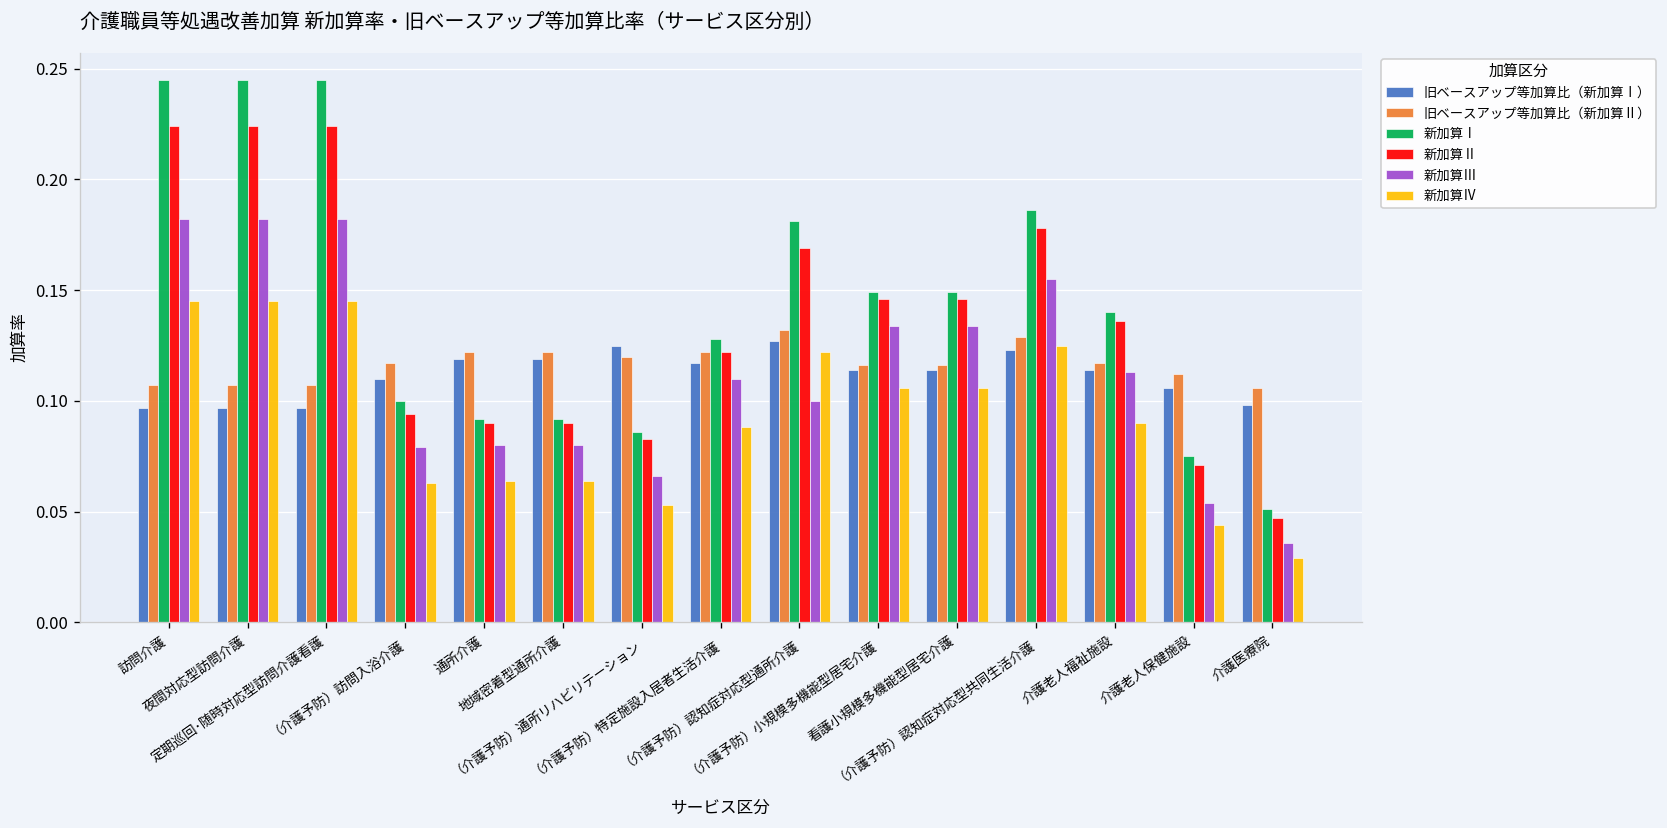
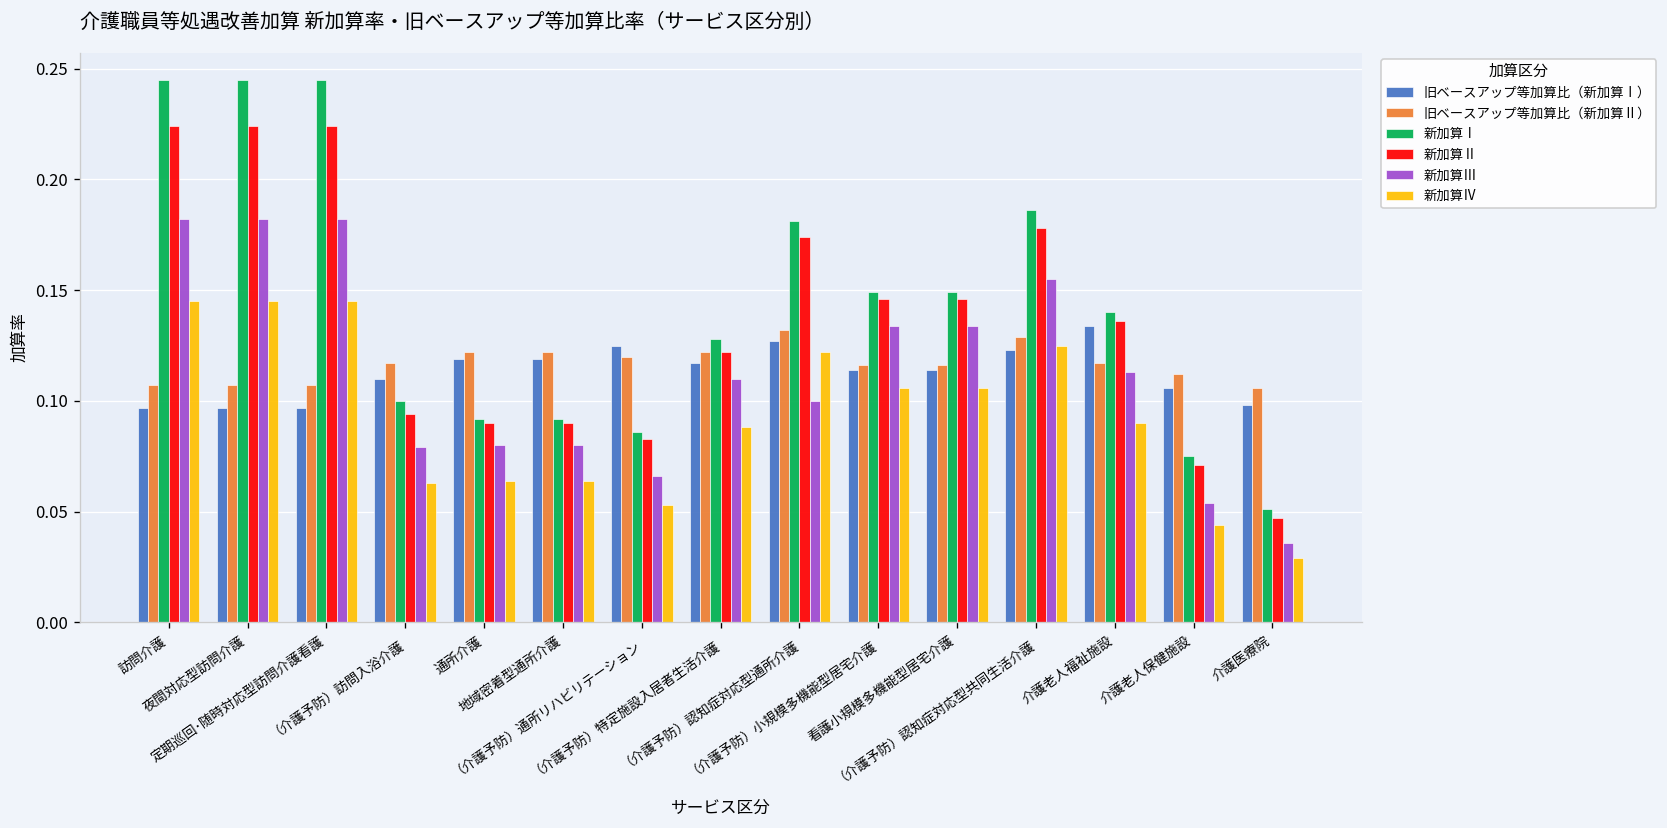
新加算Ⅱ, （介護予防）認知症対応型通所介護: 0.169 -> 0.174
旧ベースアップ等加算比（新加算Ⅰ）, 介護老人福祉施設: 0.114 -> 0.134
